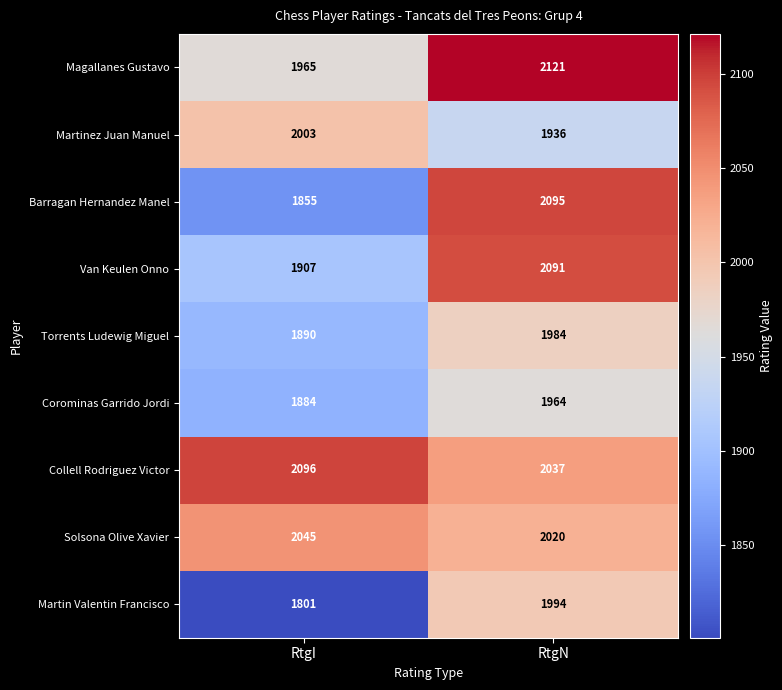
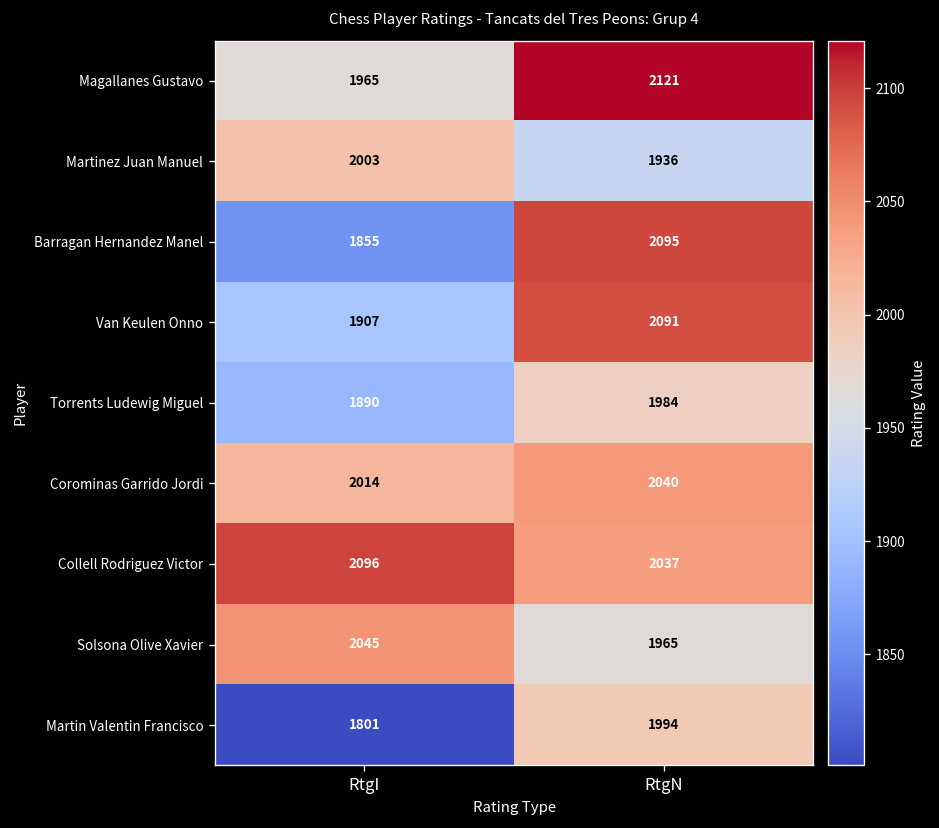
Corominas Garrido Jordi, RtgI: 1884 -> 2014
Corominas Garrido Jordi, RtgN: 1964 -> 2040
Solsona Olive Xavier, RtgN: 2020 -> 1965
